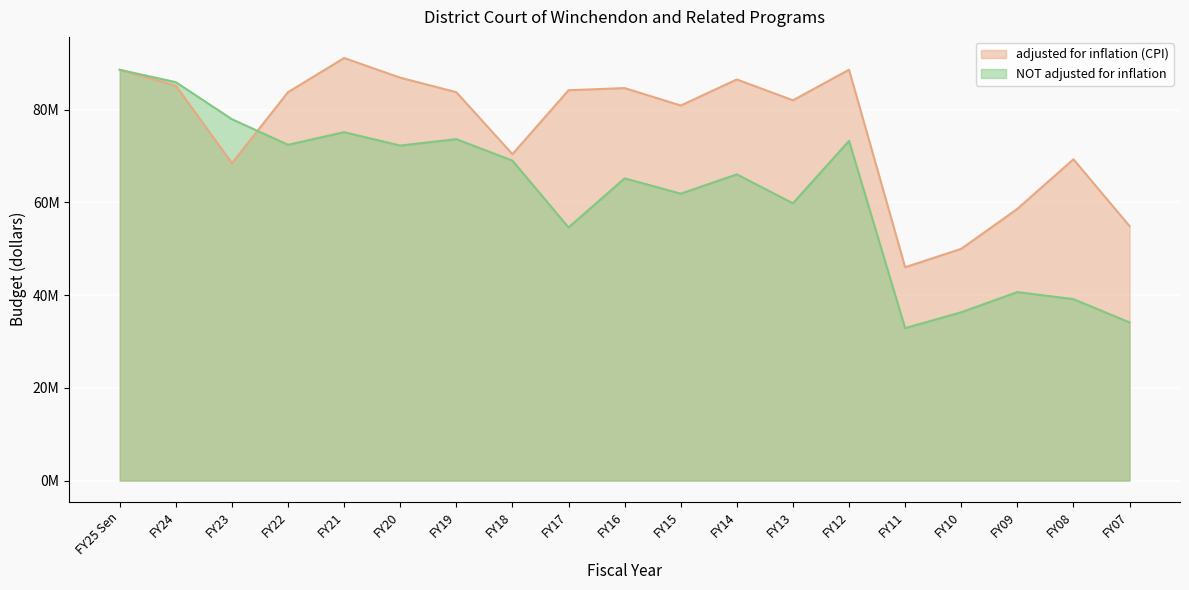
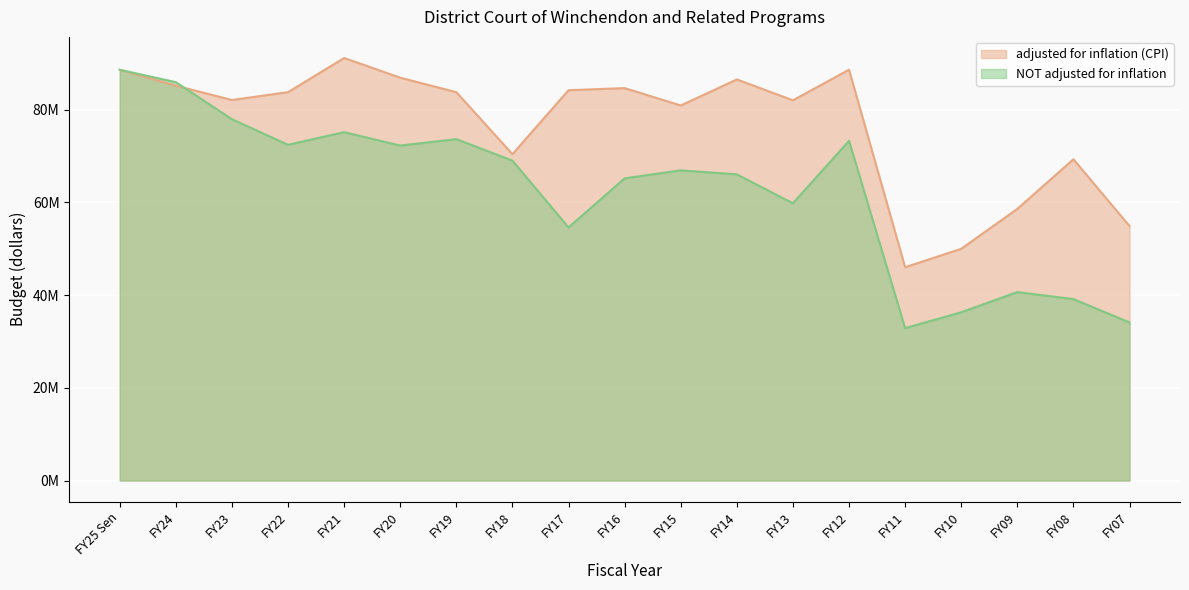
adjusted for inflation (CPI), FY23: 68000000 -> 82000000
NOT adjusted for inflation, FY15: 62000000 -> 67000000
